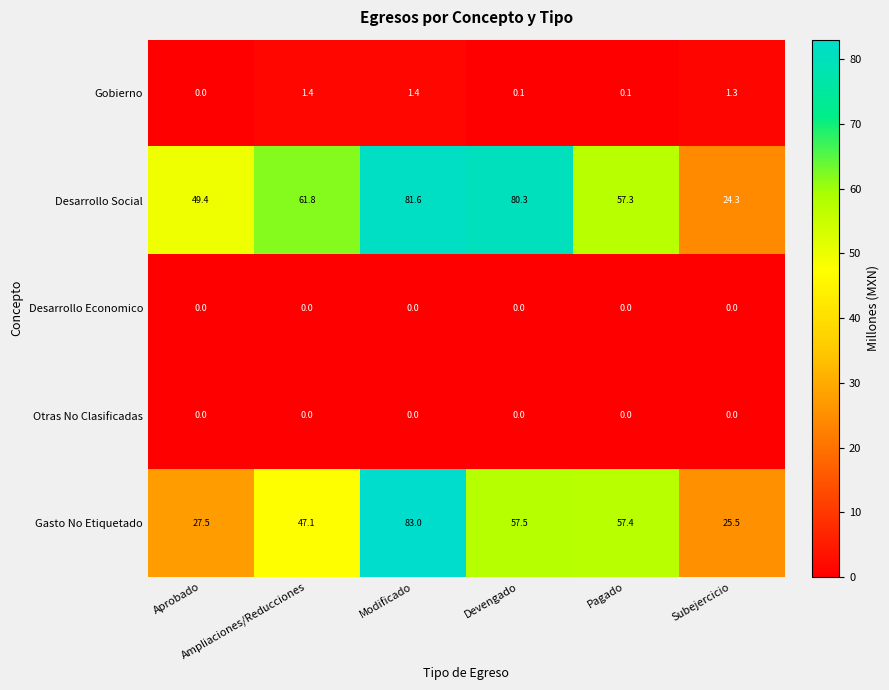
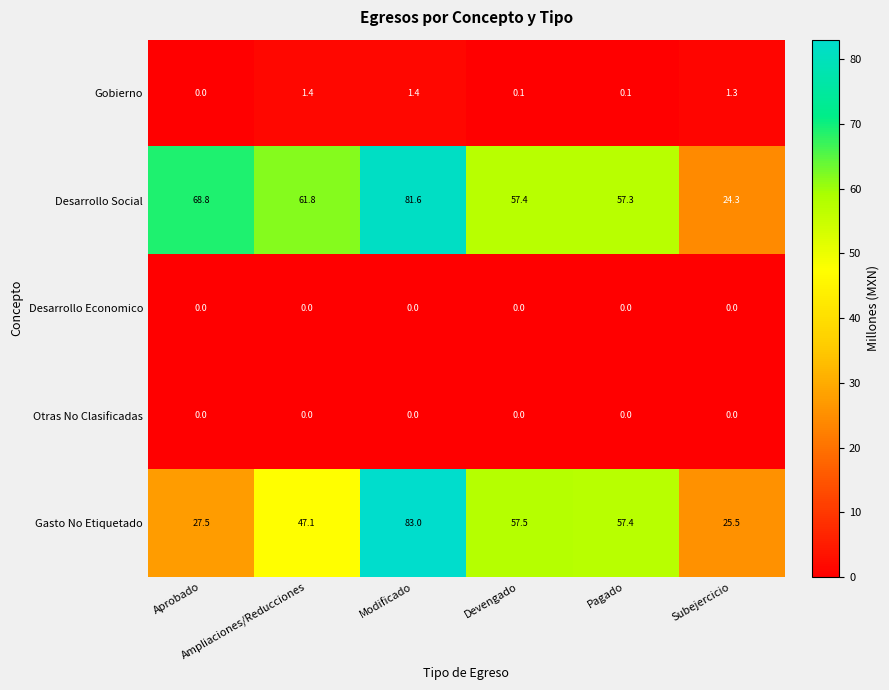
Desarrollo Social, Aprobado: 49.4 -> 68.8
Desarrollo Social, Devengado: 80.3 -> 57.4
